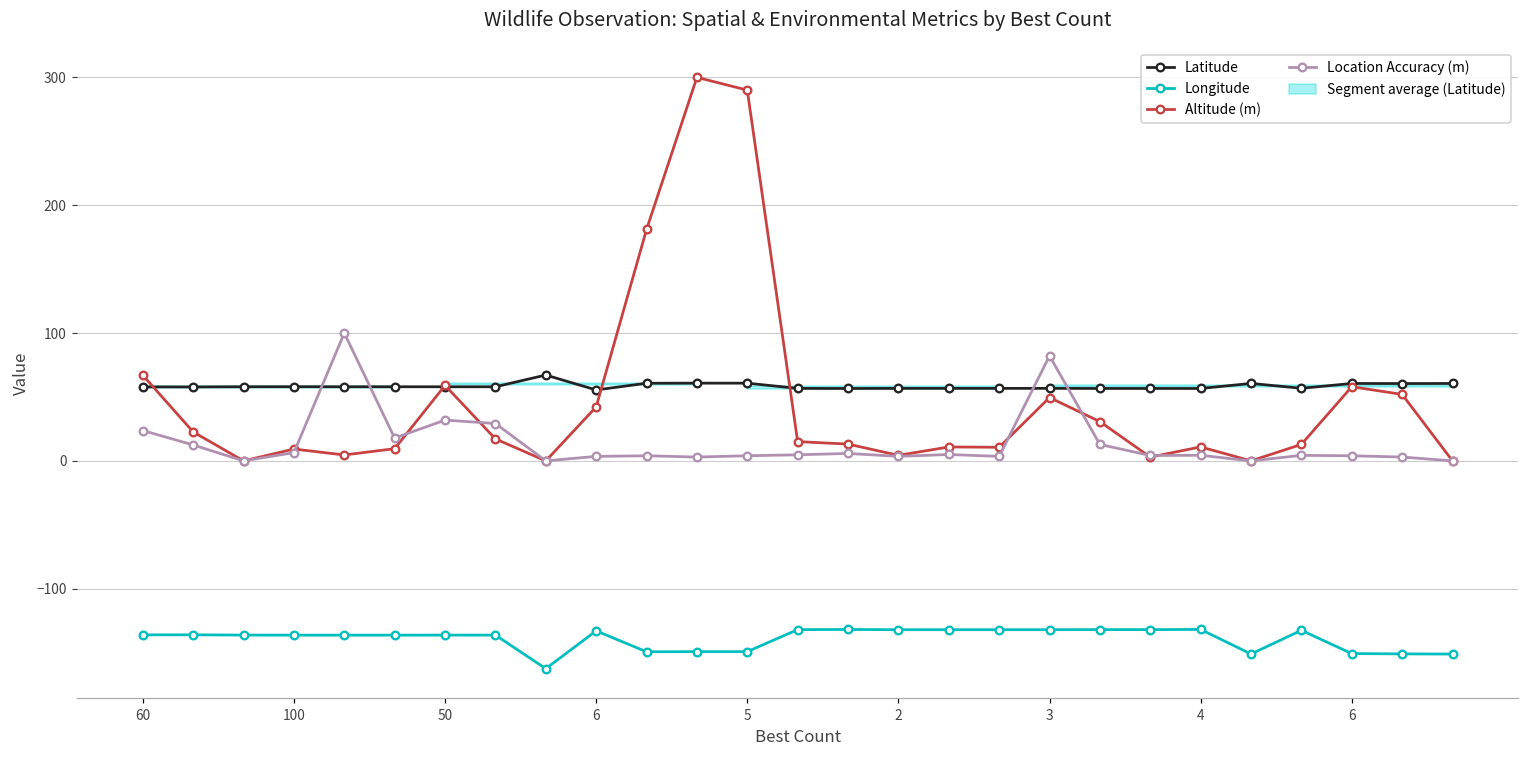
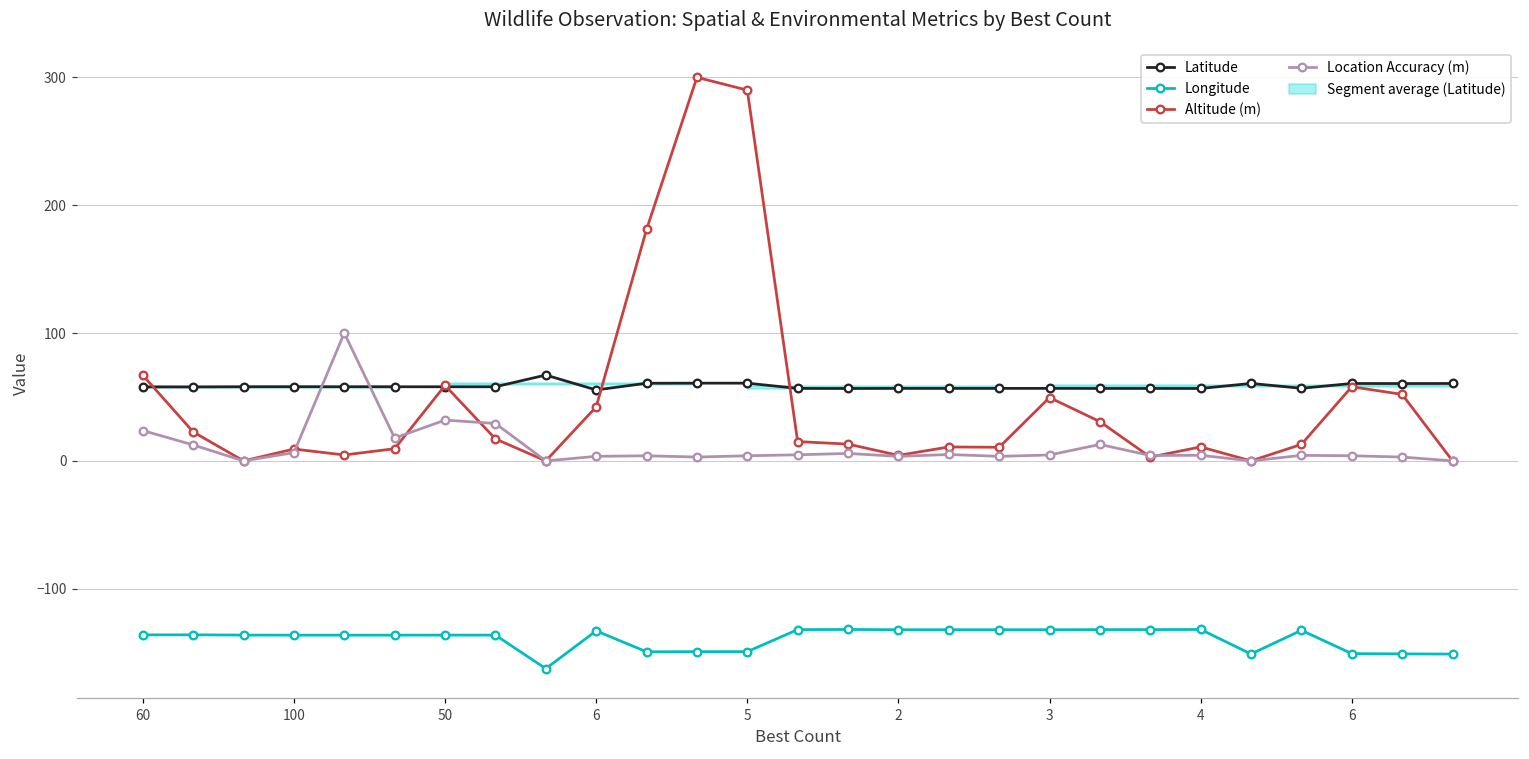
Location Accuracy (m), 3: 82 -> 5
